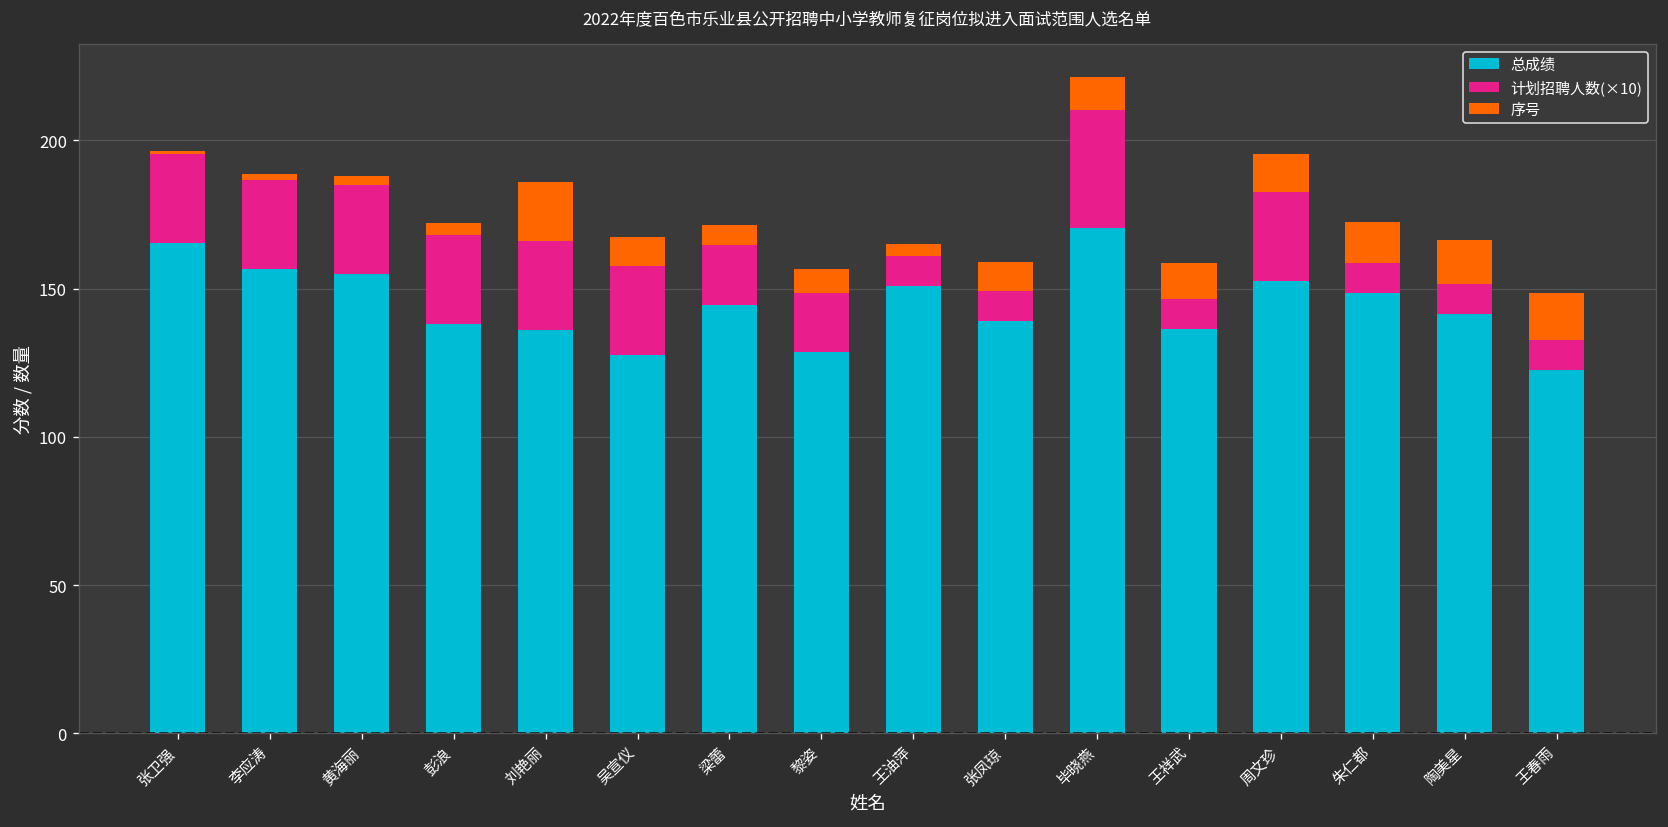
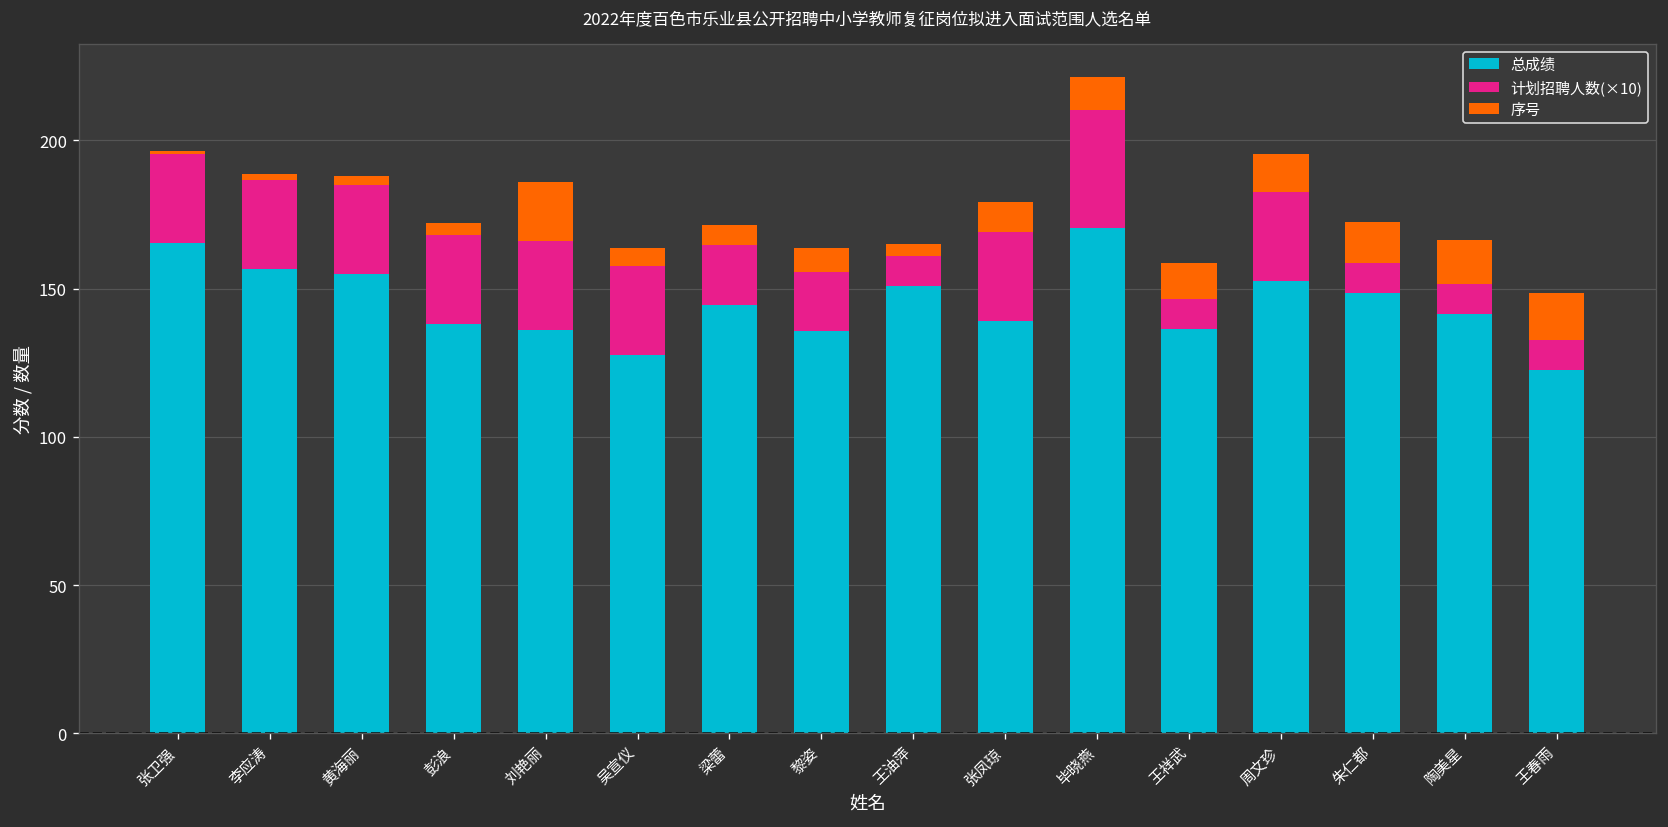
序号, 吴宣仪: 10 -> 6
总成绩, 黎姿: 129 -> 136
计划招聘人数(×10), 张凤琼: 10 -> 30
